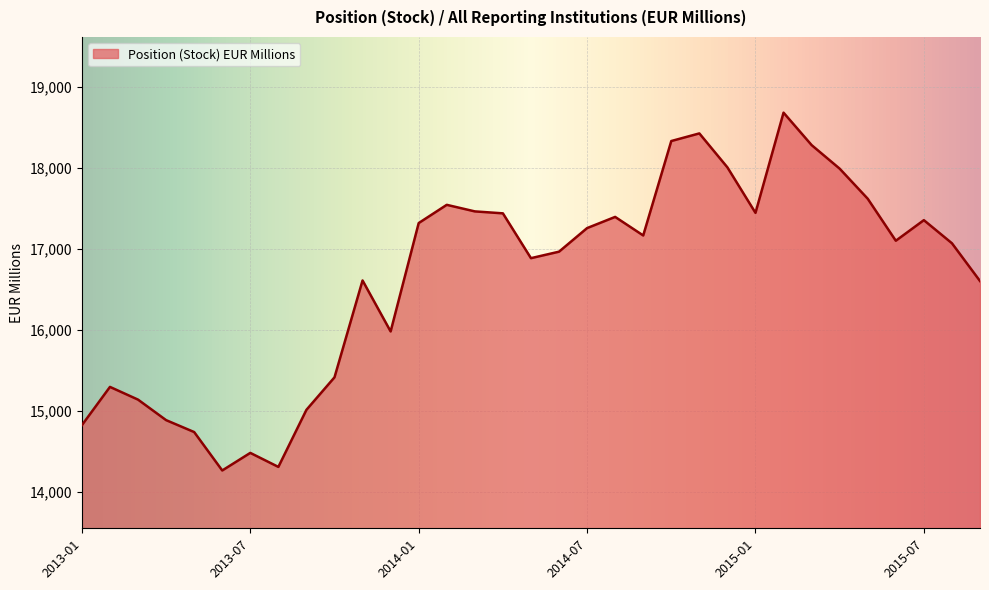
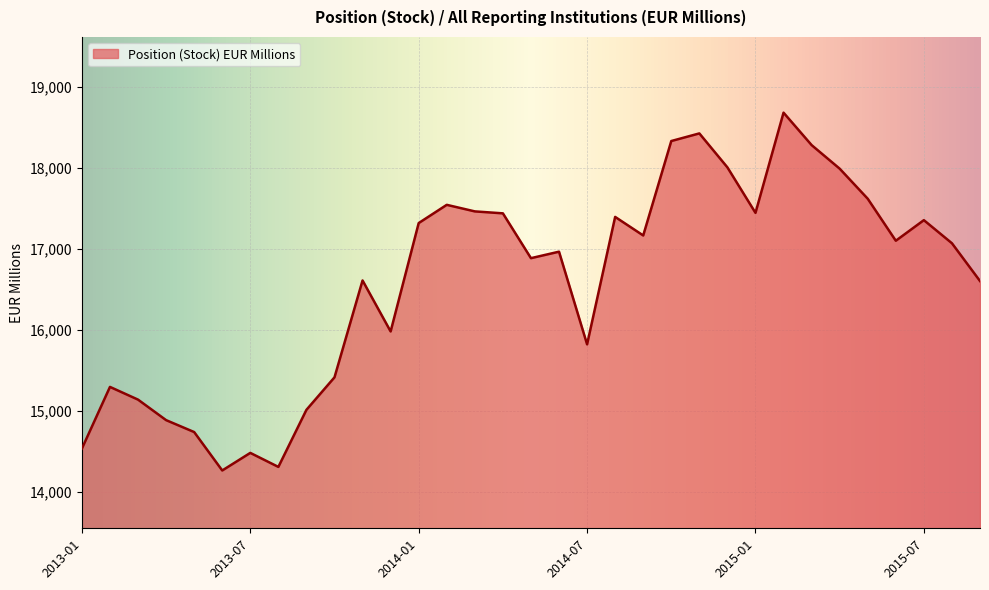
2013-01: 14,800 -> 14,500
2014-07: 17,300 -> 15,800
